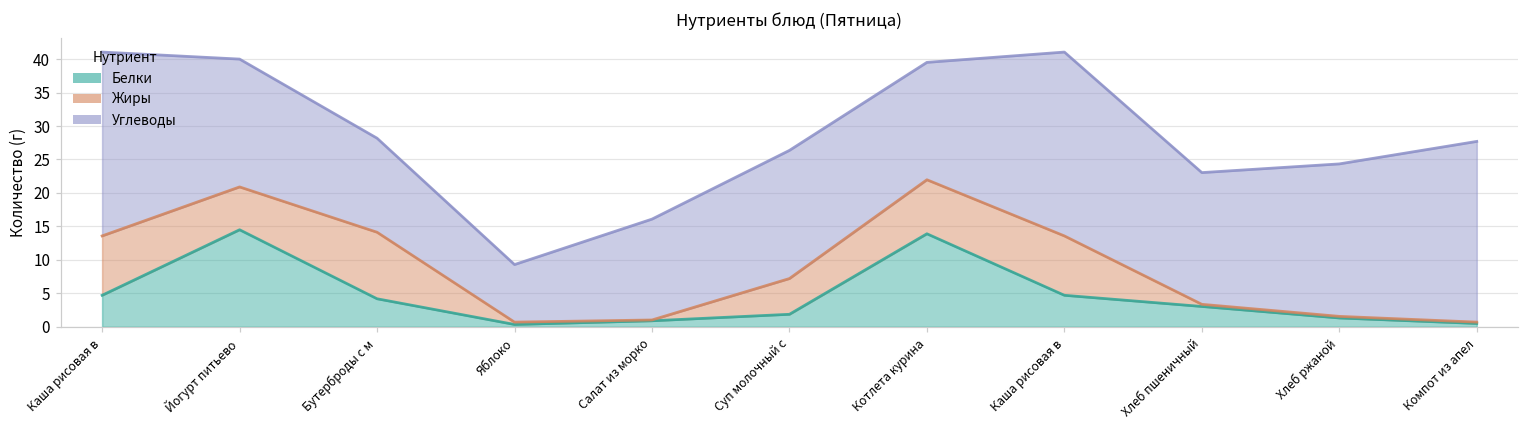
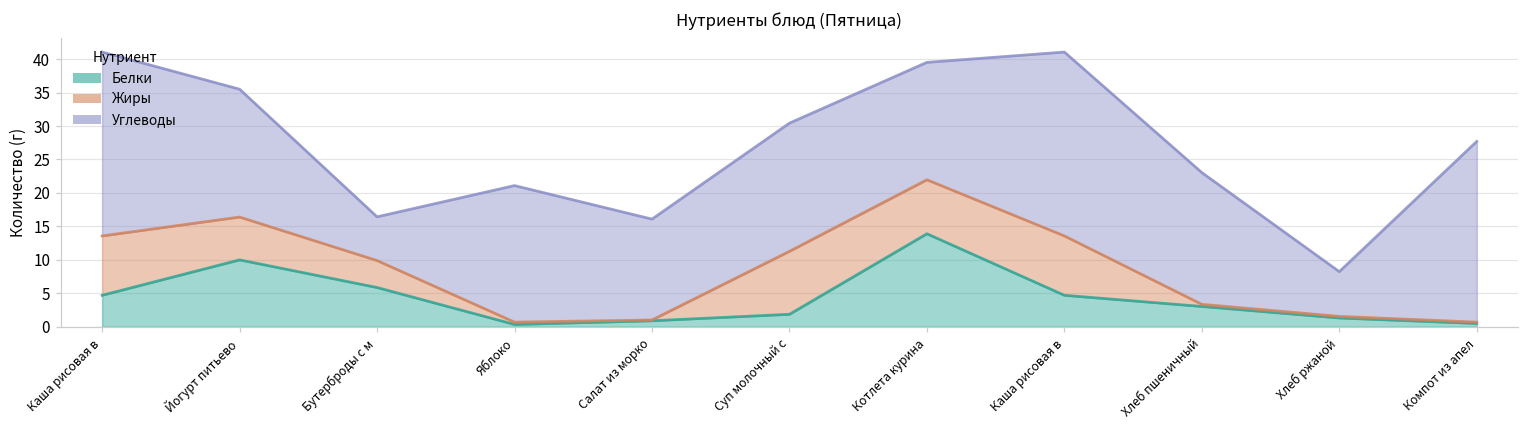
Белки, Йогурт питьево: 15 -> 10
Белки, Бутерброды с м: 4 -> 6
Жиры, Бутерброды с м: 10 -> 4
Углеводы, Бутерброды с м: 14 -> 7
Углеводы, Яблоко: 9 -> 20
Жиры, Суп молочный с: 5 -> 9
Углеводы, Хлеб ржаной: 23 -> 7
